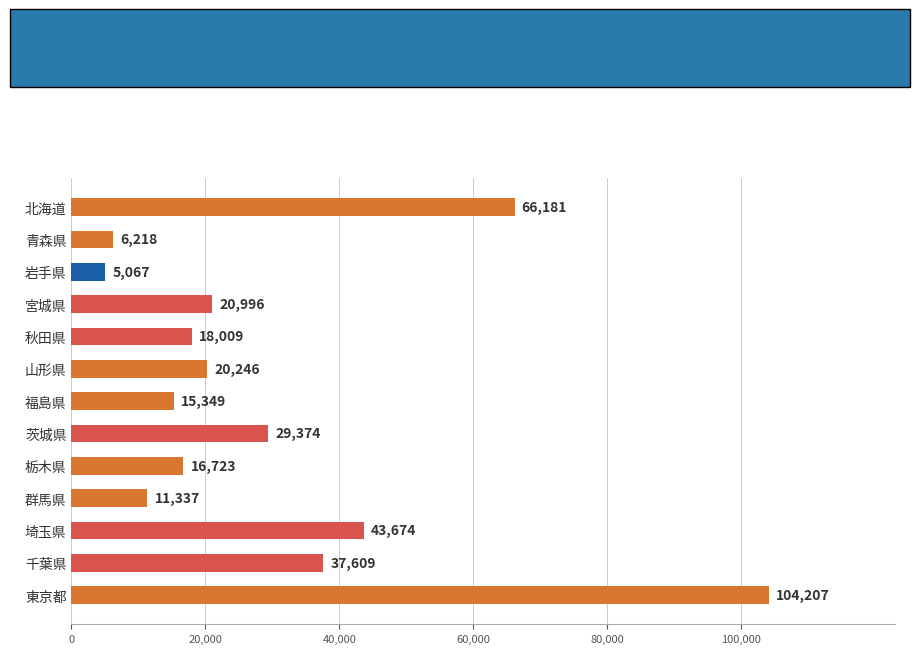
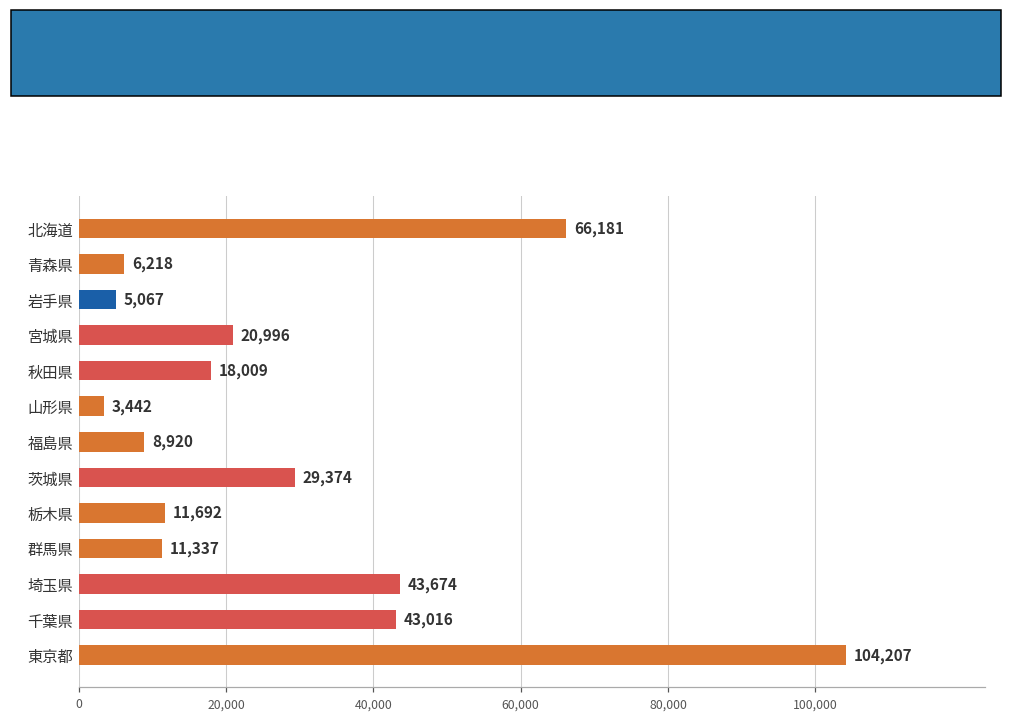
山形県: 20,246 -> 3,442
福島県: 15,349 -> 8,920
栃木県: 16,723 -> 11,692
千葉県: 37,609 -> 43,016
